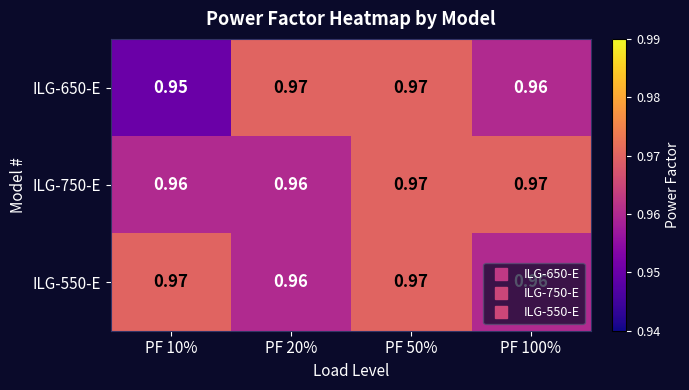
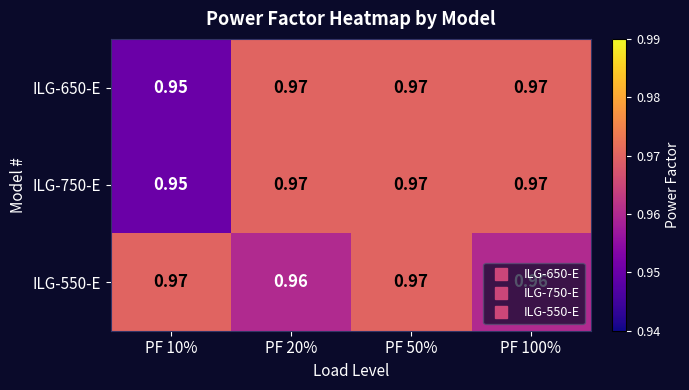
ILG-650-E, PF 100%: 0.96 -> 0.97
ILG-750-E, PF 10%: 0.96 -> 0.95
ILG-750-E, PF 20%: 0.96 -> 0.97
